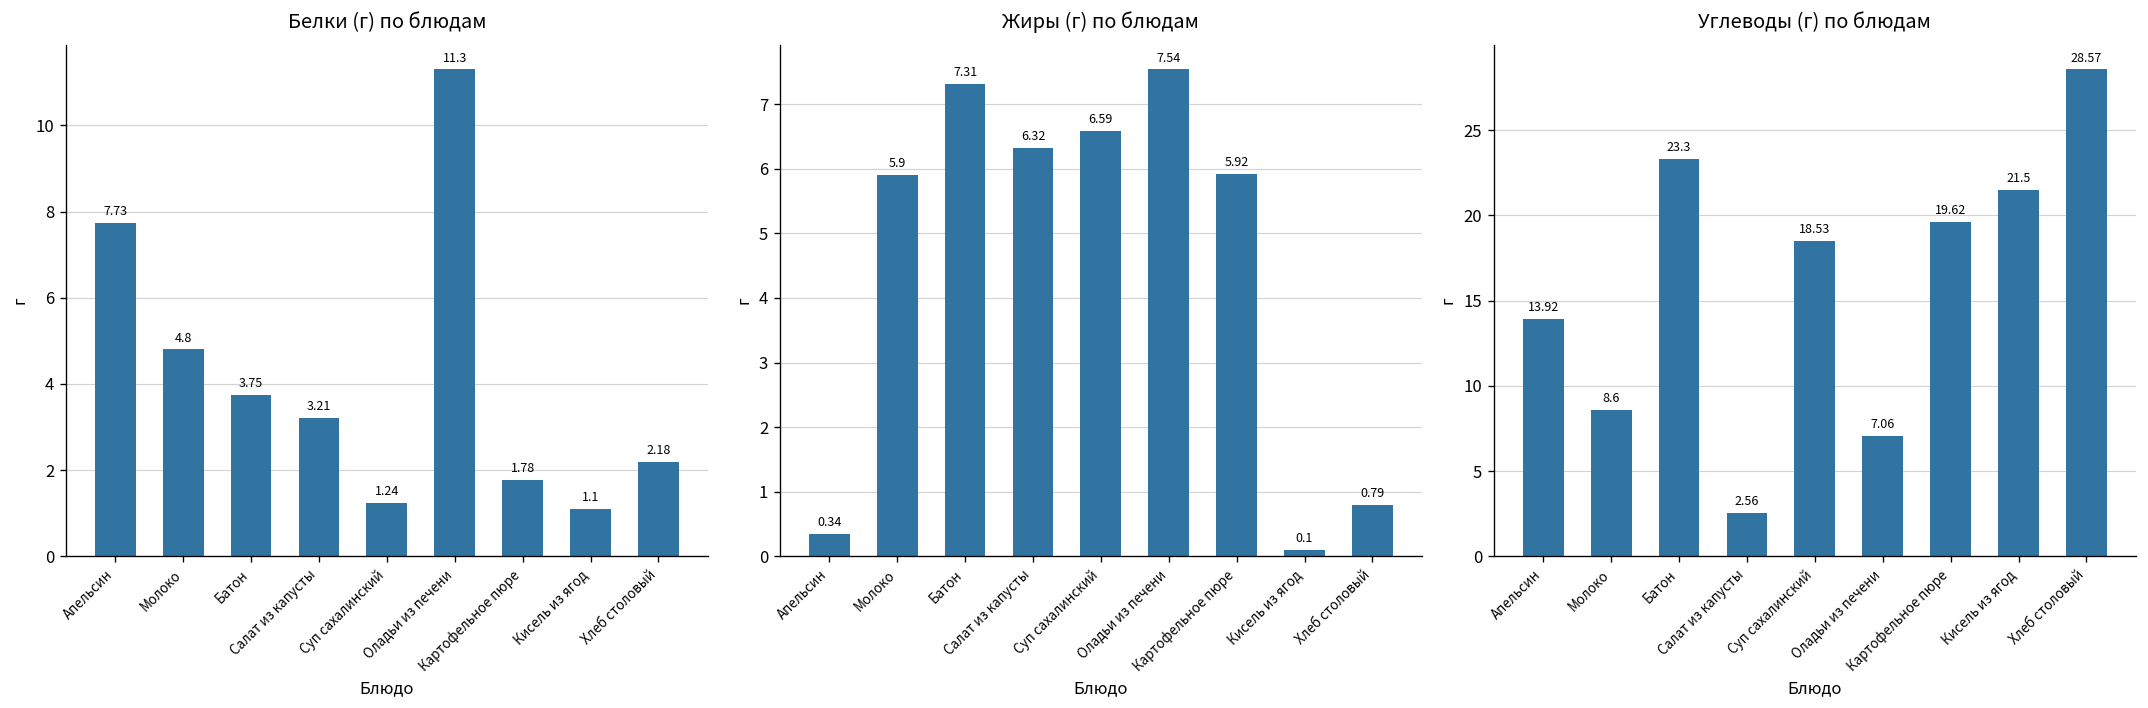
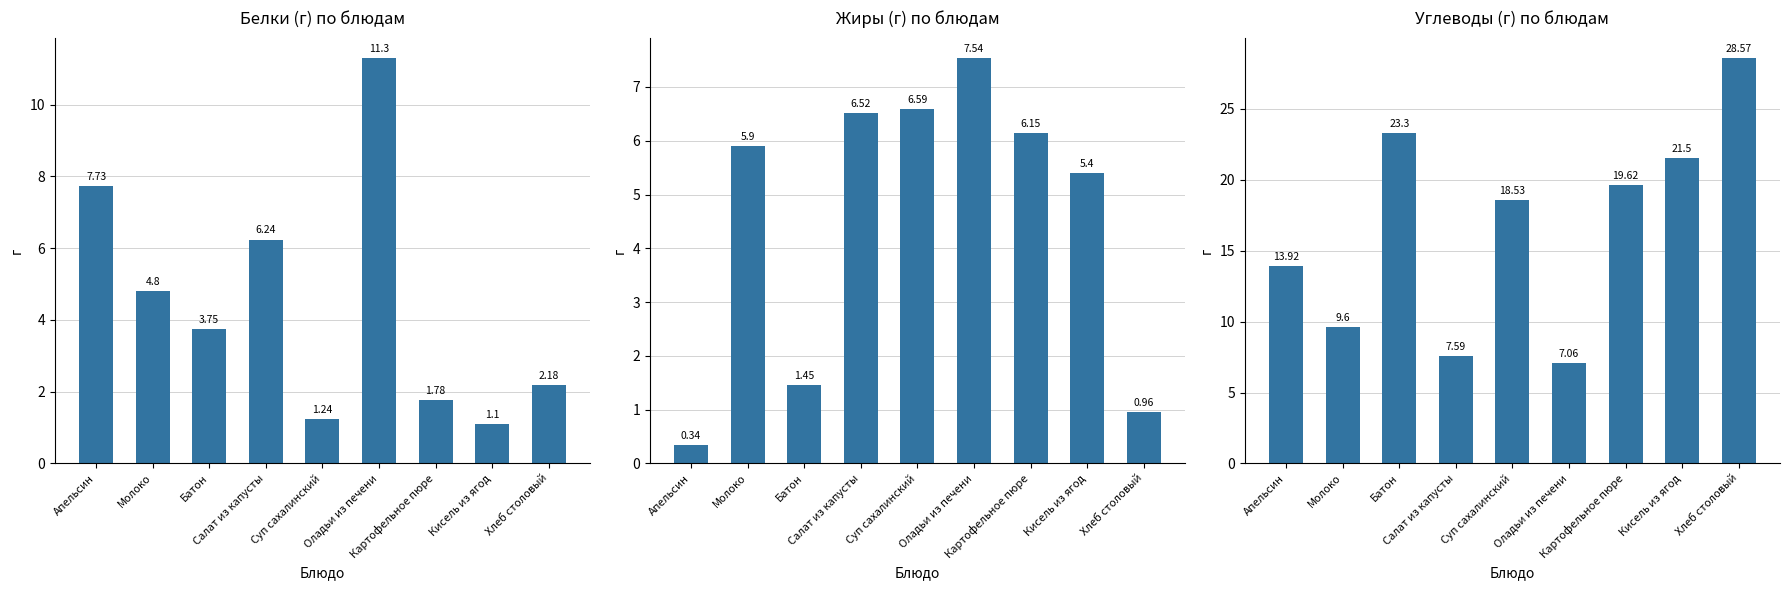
Белки (г) по блюдам, Салат из капусты: 3.21 -> 6.24
Жиры (г) по блюдам, Батон: 7.31 -> 1.45
Жиры (г) по блюдам, Салат из капусты: 6.32 -> 6.52
Жиры (г) по блюдам, Картофельное пюре: 5.92 -> 6.15
Жиры (г) по блюдам, Кисель из ягод: 0.1 -> 5.4
Жиры (г) по блюдам, Хлеб столовый: 0.79 -> 0.96
Углеводы (г) по блюдам, Молоко: 8.6 -> 9.6
Углеводы (г) по блюдам, Салат из капусты: 2.56 -> 7.59
